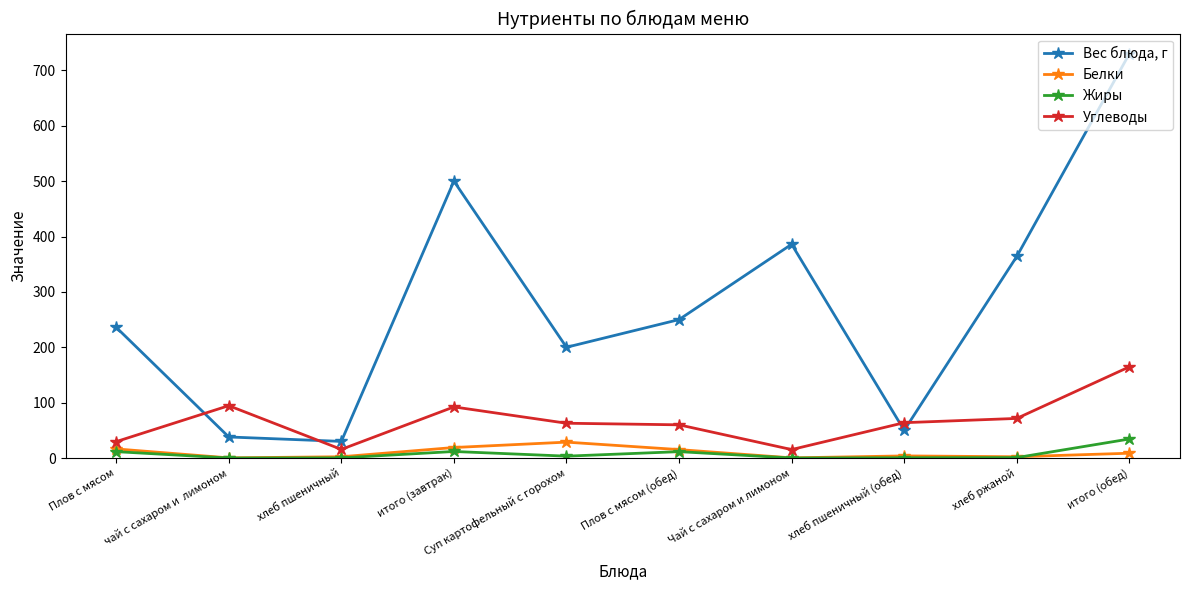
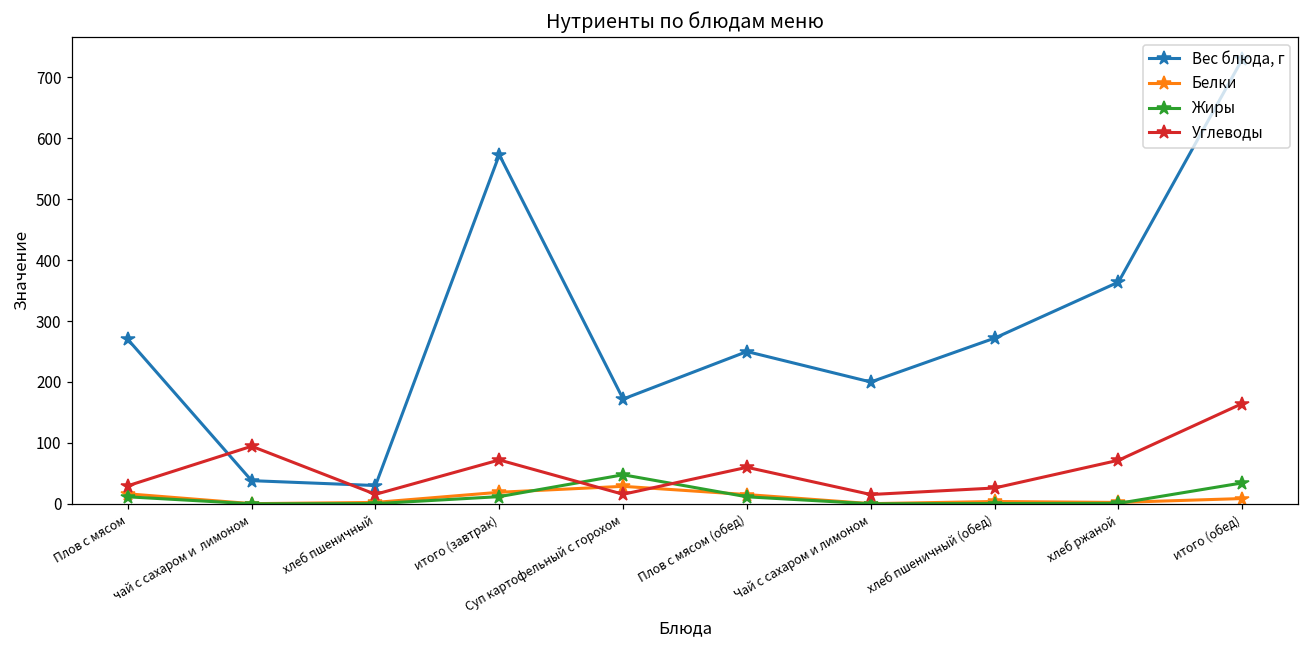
Вес блюда, г, Плов с мясом: 240 -> 270
Вес блюда, г, итого (завтрак): 500 -> 570
Углеводы, итого (завтрак): 90 -> 70
Вес блюда, г, Суп картофельный с горохом: 200 -> 170
Жиры, Суп картофельный с горохом: 0 -> 50
Углеводы, Суп картофельный с горохом: 60 -> 20
Вес блюда, г, Чай с сахаром и лимоном: 390 -> 200
Вес блюда, г, хлеб пшеничный (обед): 50 -> 270
Углеводы, хлеб пшеничный (обед): 60 -> 30
